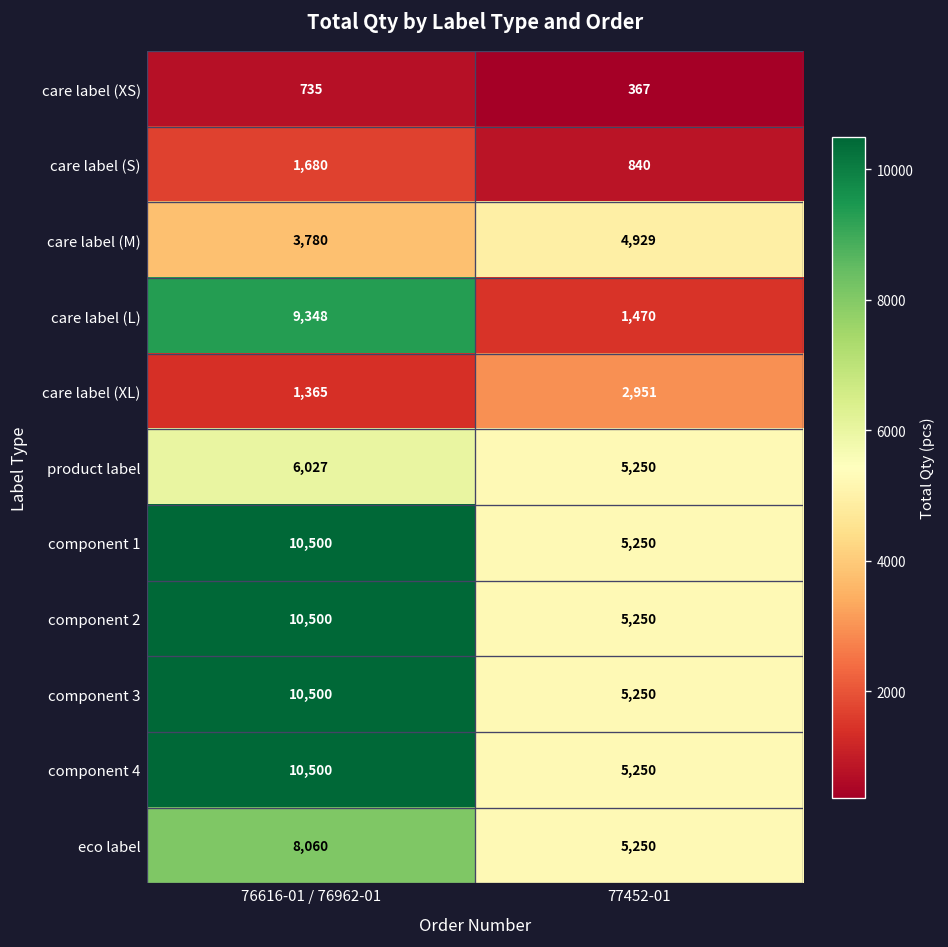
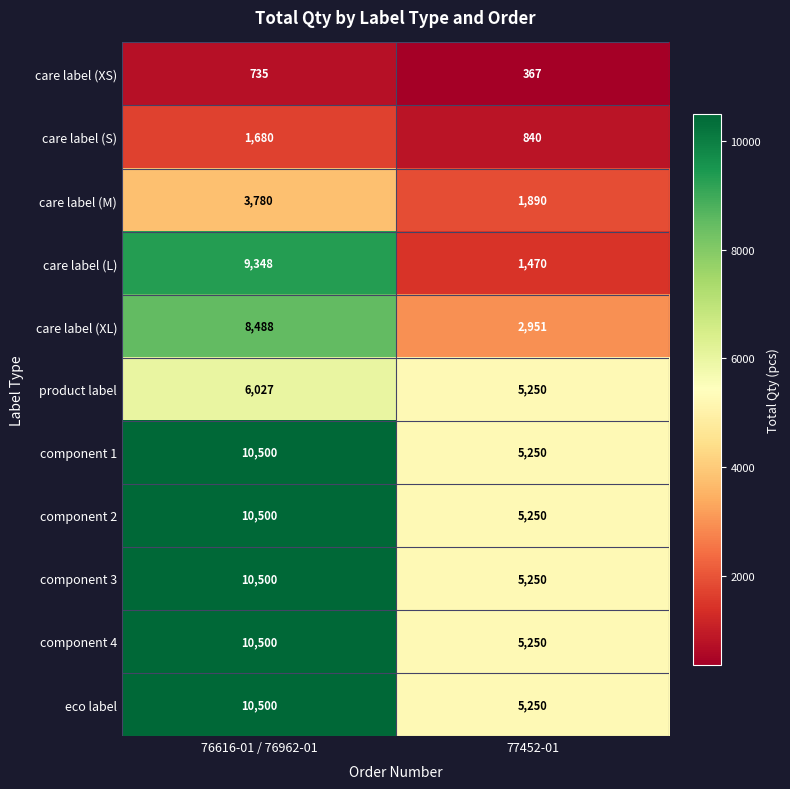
care label (M), 77452-01: 4,929 -> 1,890
care label (XL), 76616-01 / 76962-01: 1,365 -> 8,488
eco label, 76616-01 / 76962-01: 8,060 -> 10,500
